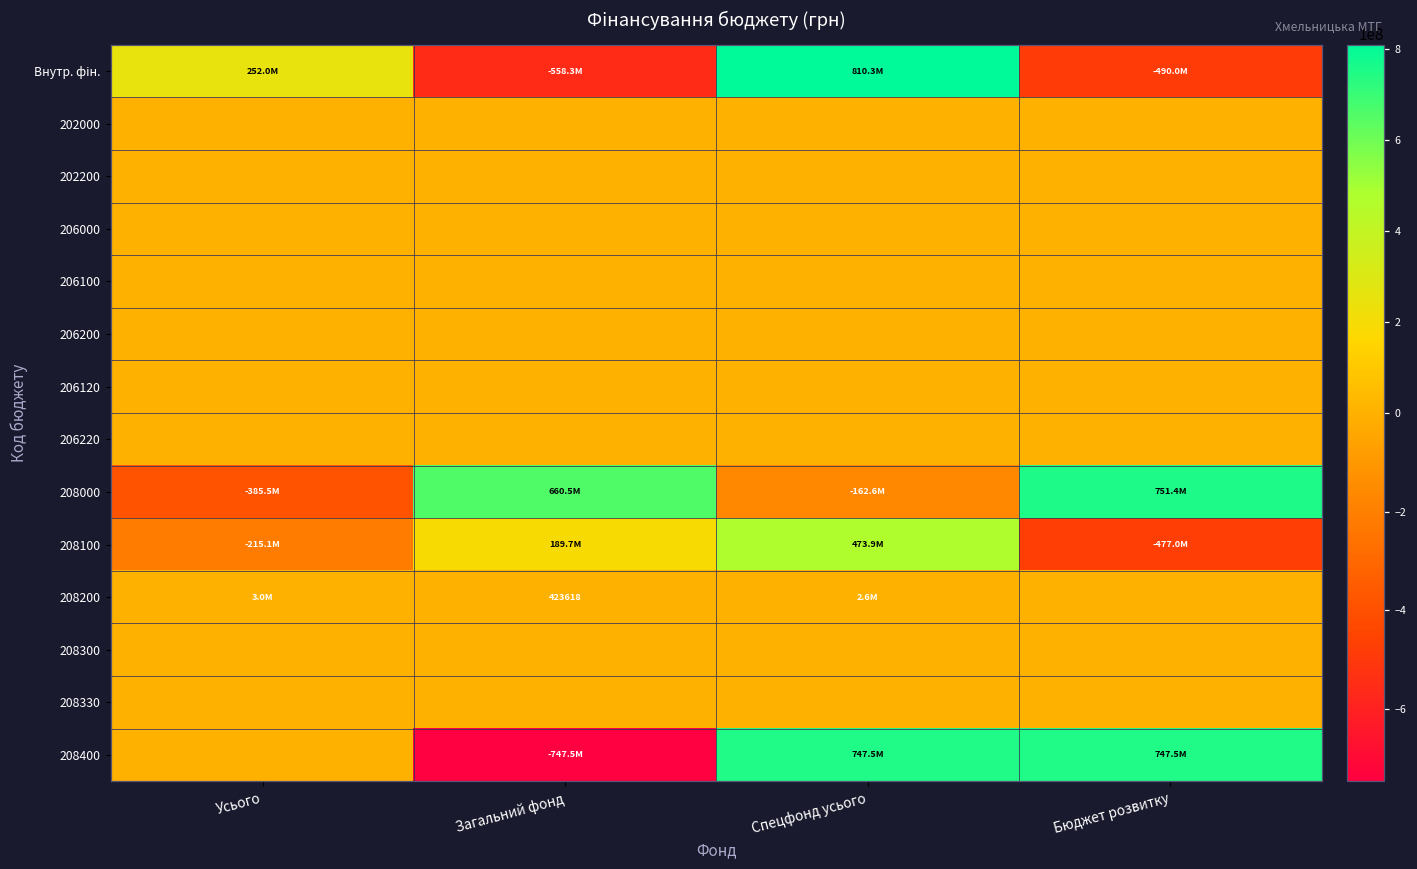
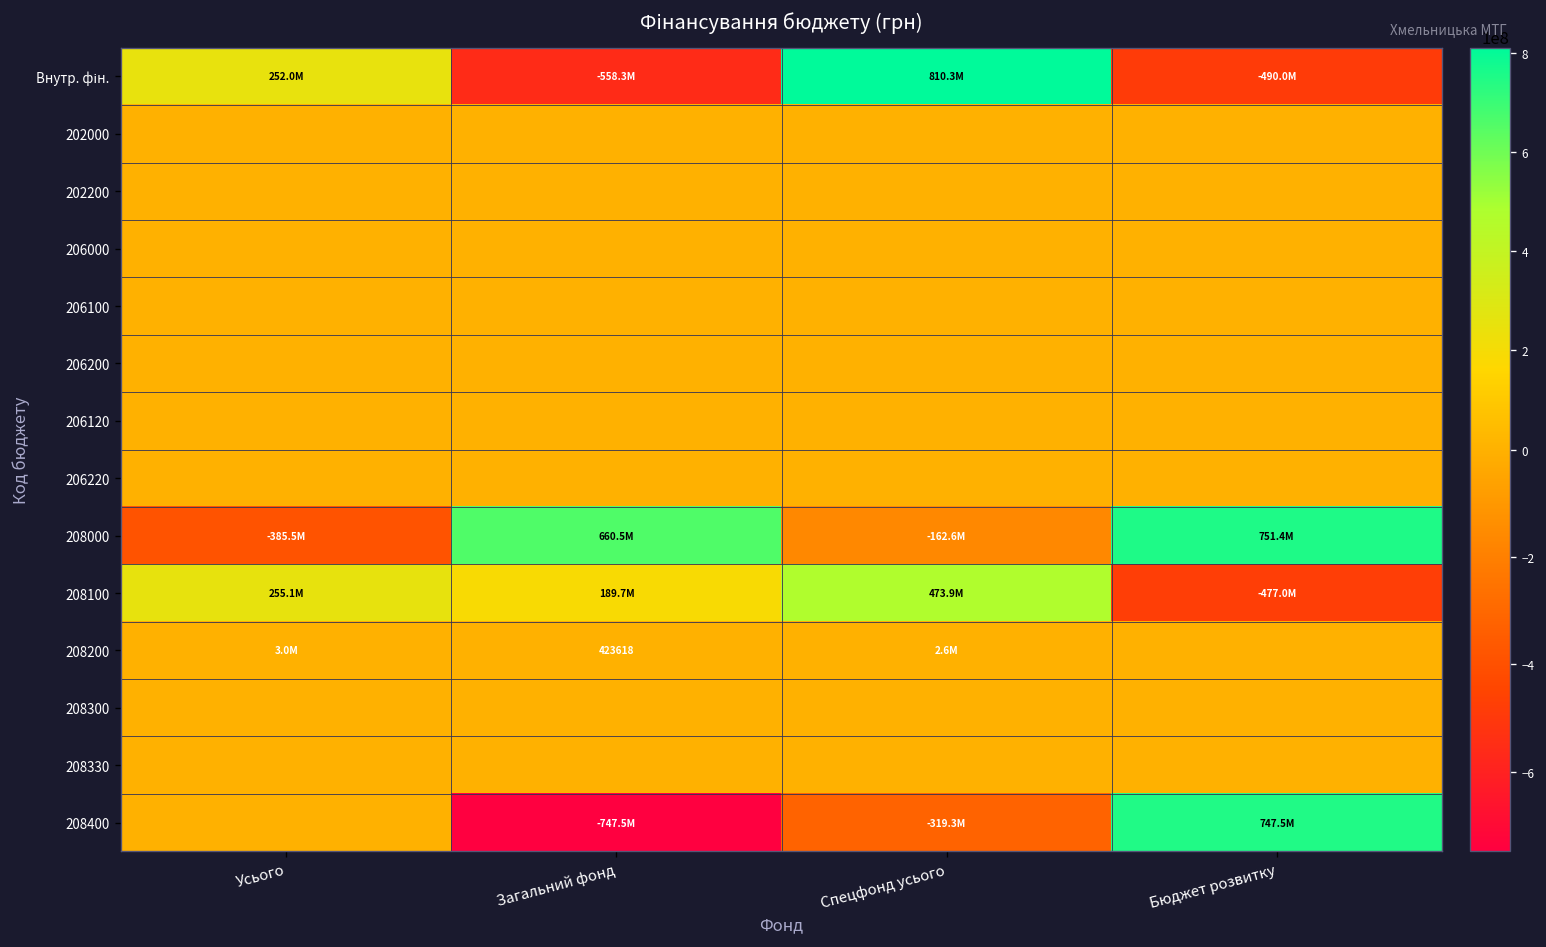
208100, Усього: -215.1M -> 255.1M
208400, Спецфонд усього: 747.5M -> -319.3M
